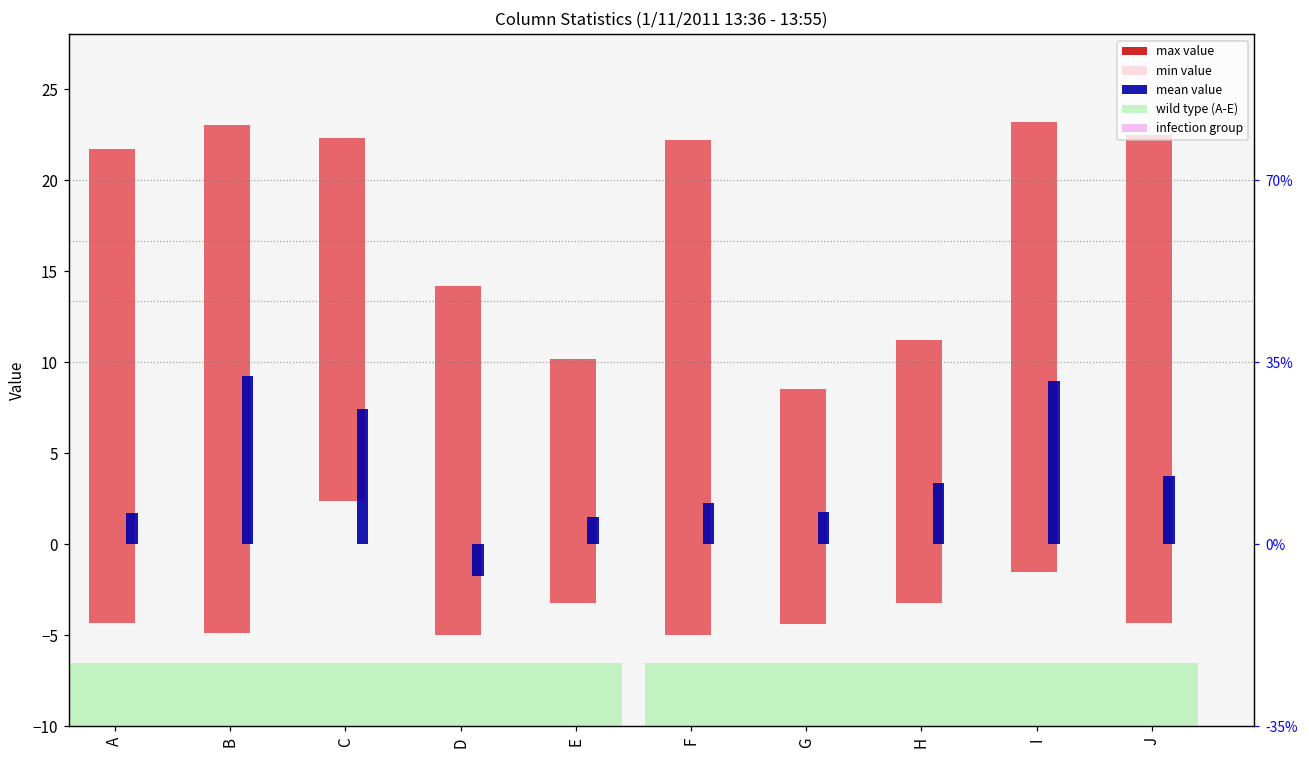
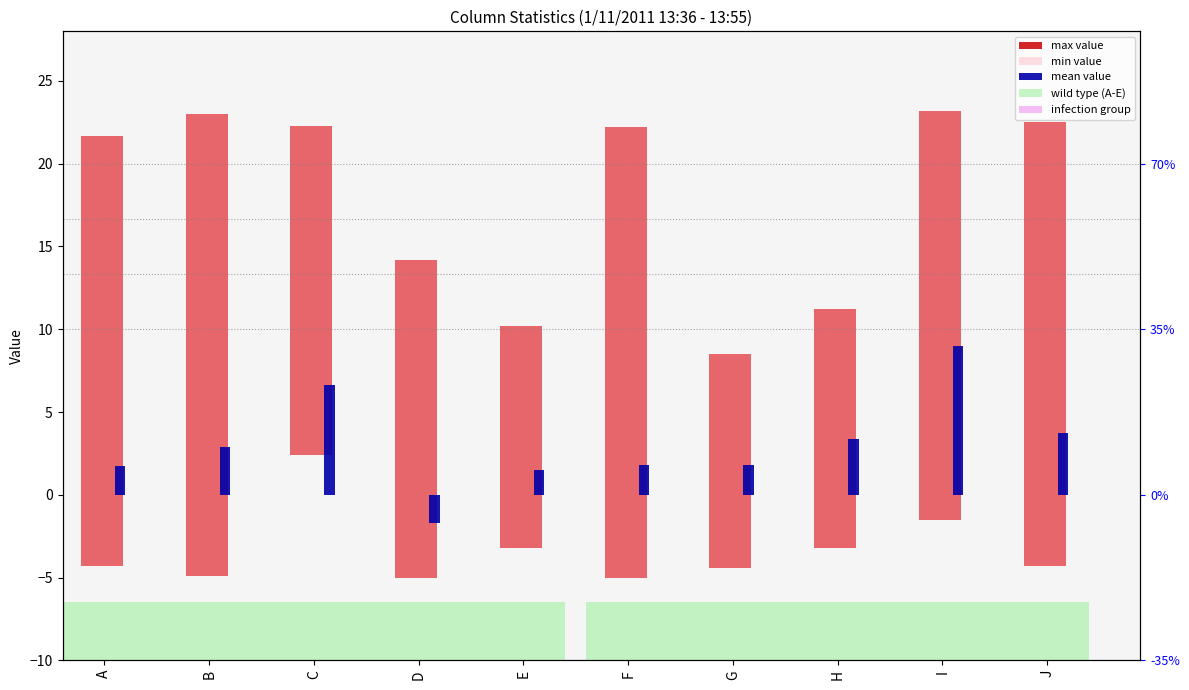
mean value, B: 9.2 -> 2.9
mean value, C: 7.4 -> 6.6
mean value, F: 2.3 -> 1.8
